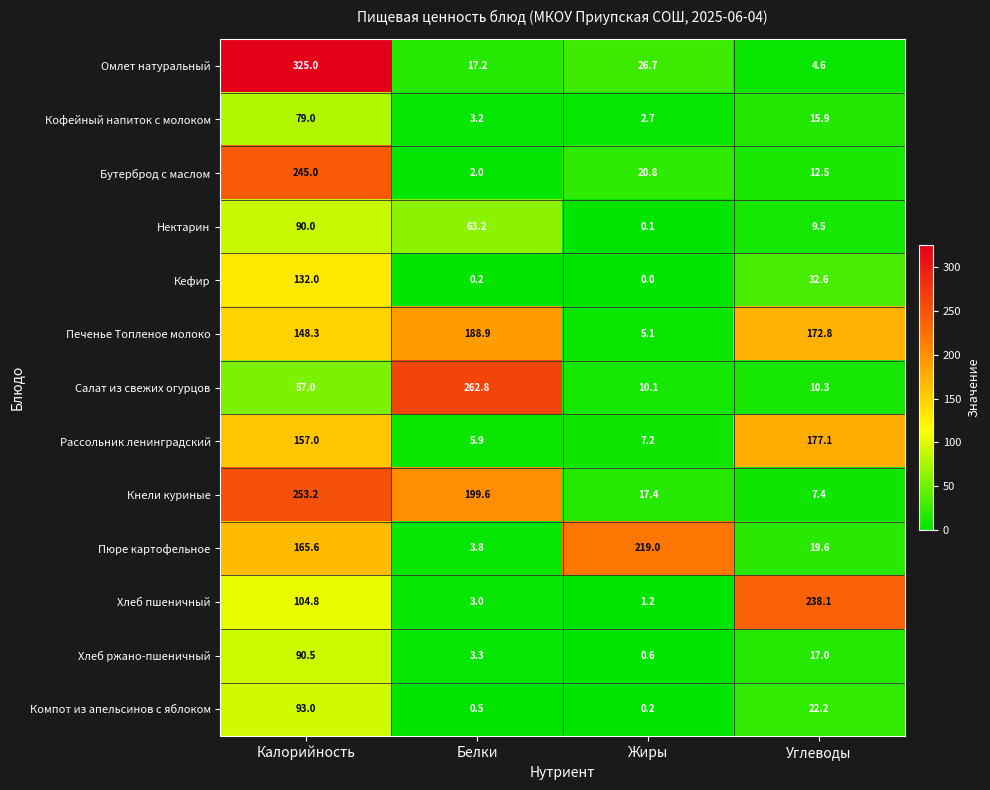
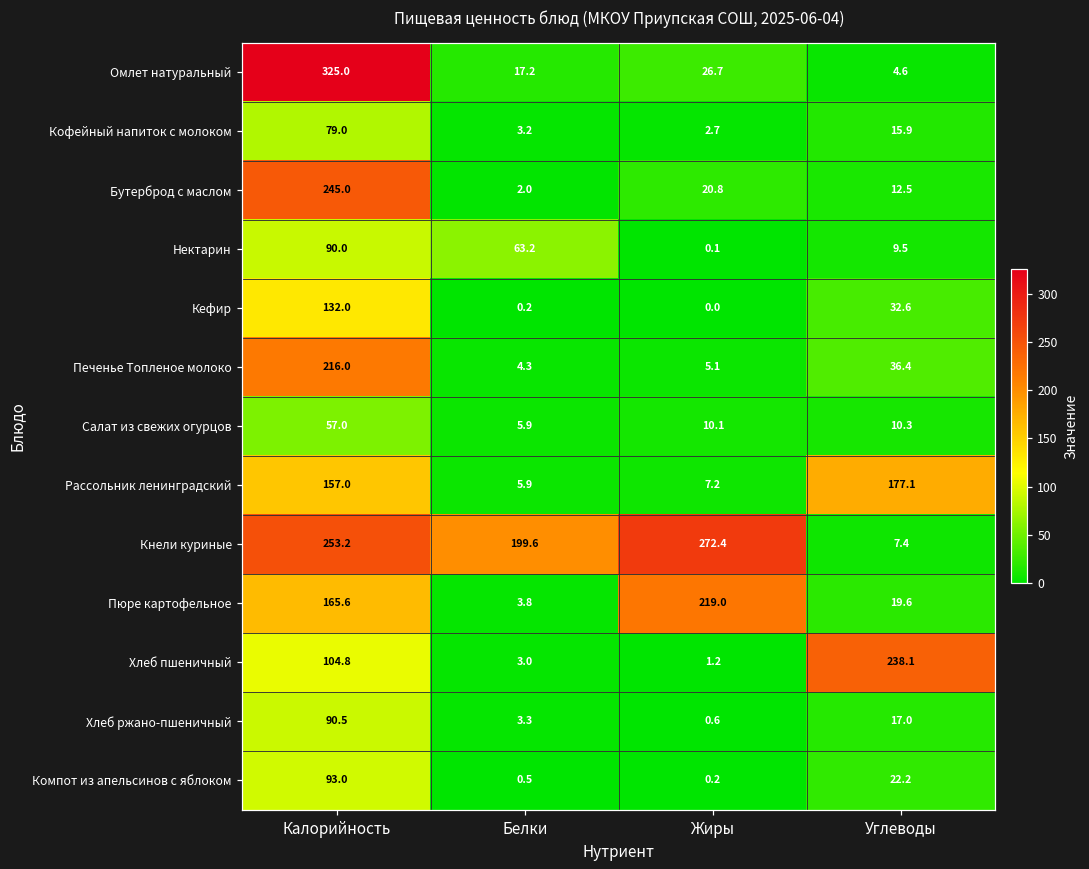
Печенье Топленое молоко, Калорийность: 148.3 -> 216.0
Печенье Топленое молоко, Белки: 188.9 -> 4.3
Печенье Топленое молоко, Углеводы: 172.8 -> 36.4
Салат из свежих огурцов, Белки: 262.8 -> 5.9
Кнели куриные, Жиры: 17.4 -> 272.4
